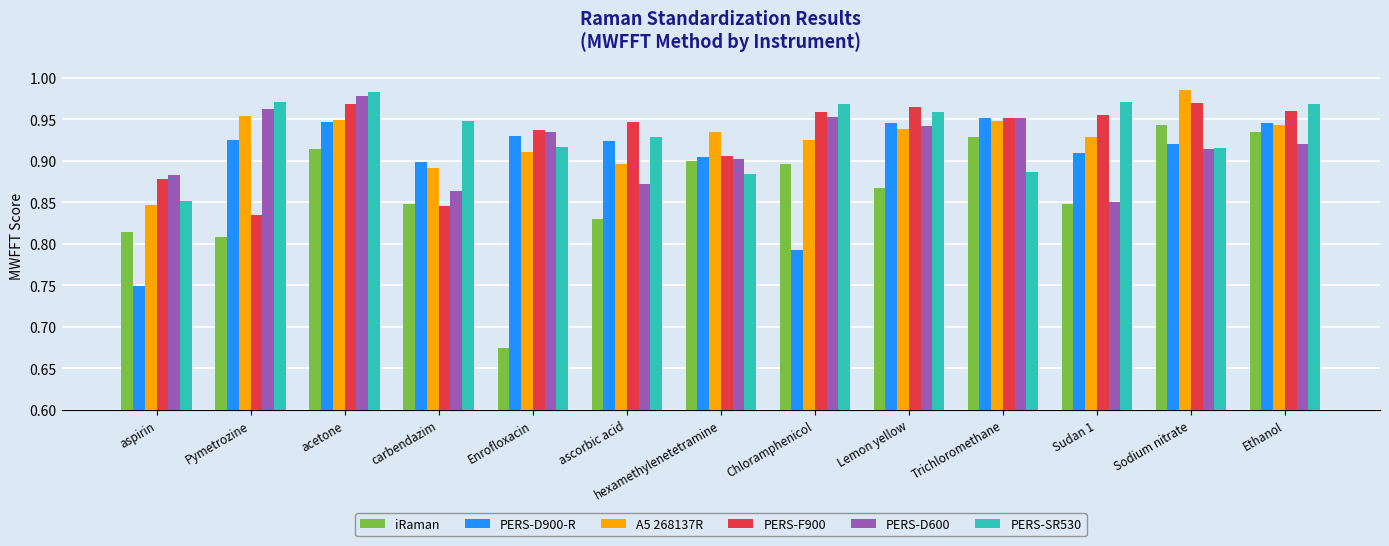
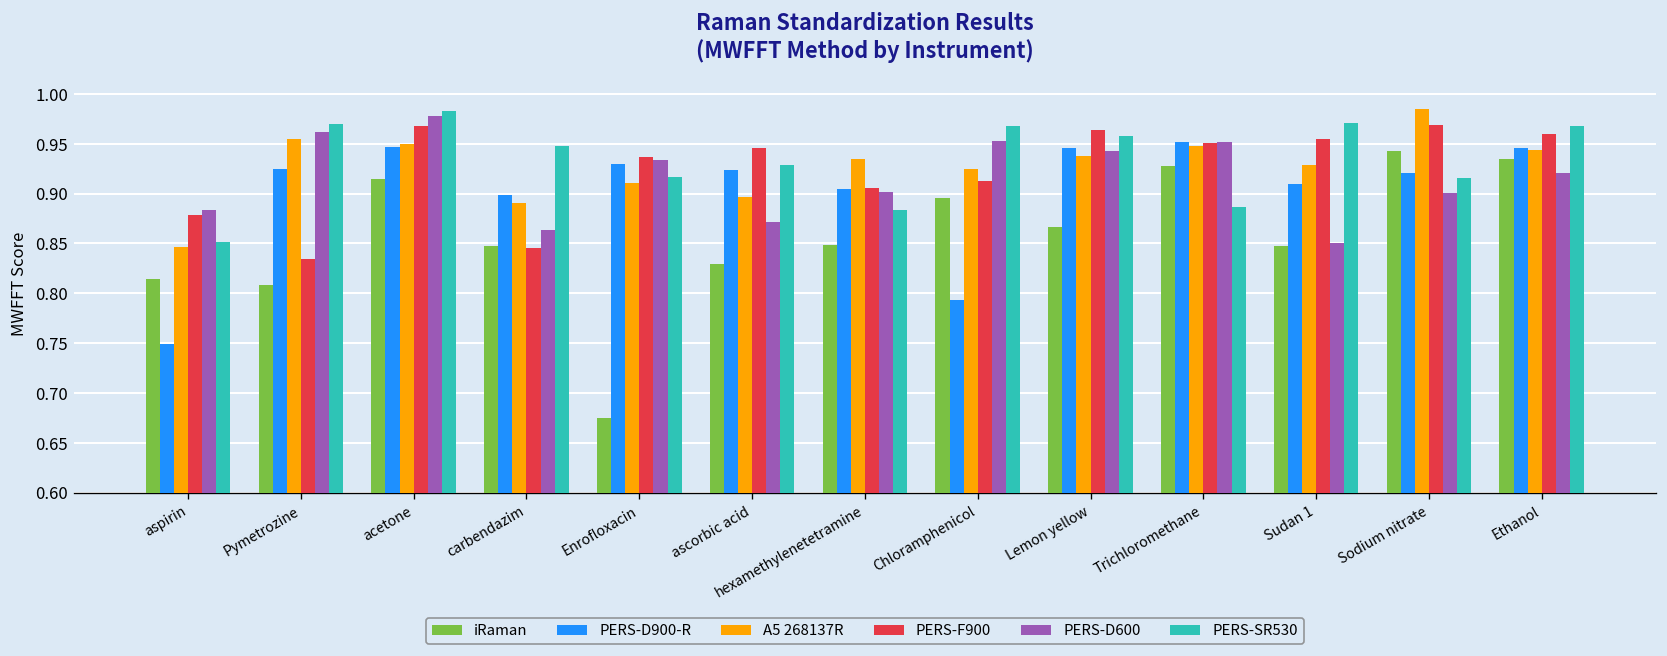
iRaman, hexamethylenetetramine: 0.90 -> 0.85
PERS-F900, Chloramphenicol: 0.96 -> 0.91
PERS-D600, Sodium nitrate: 0.91 -> 0.90
